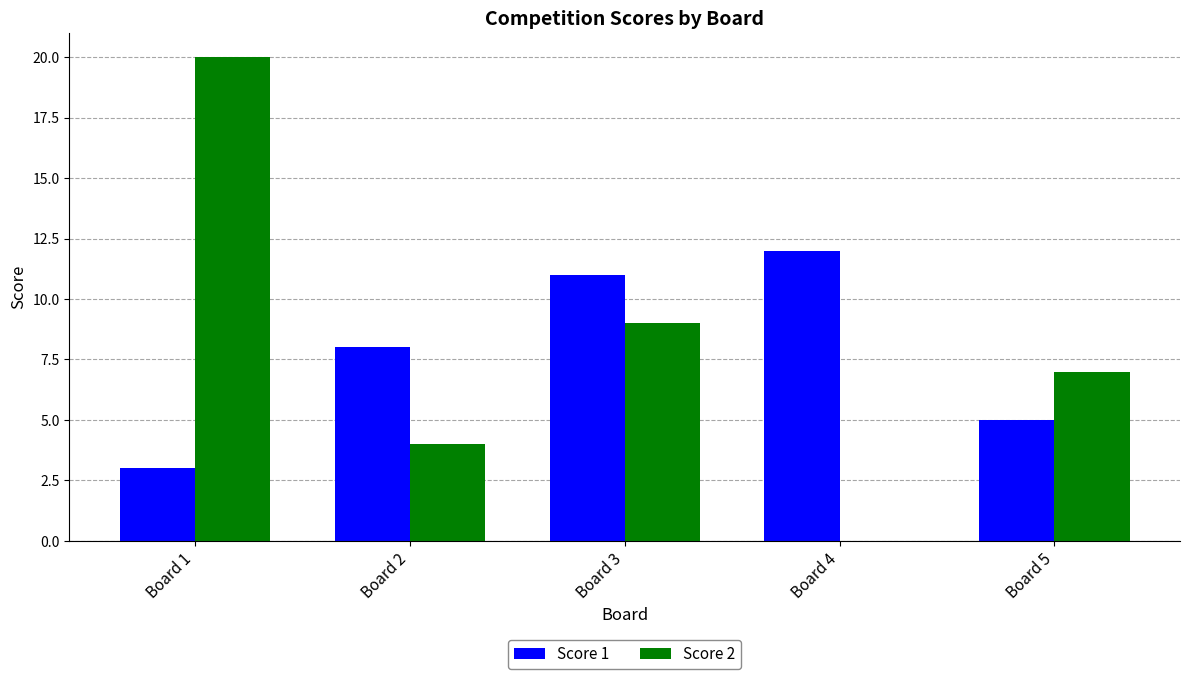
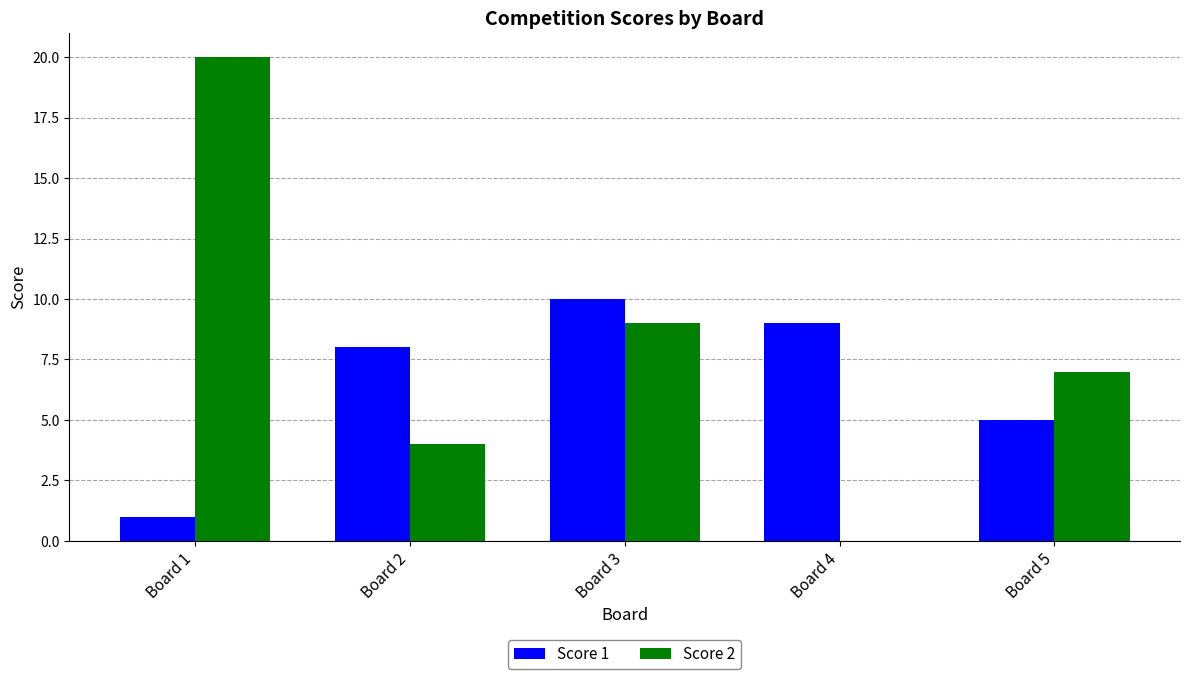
Score 1, Board 1: 3 -> 1
Score 1, Board 3: 11 -> 10
Score 1, Board 4: 12 -> 9
